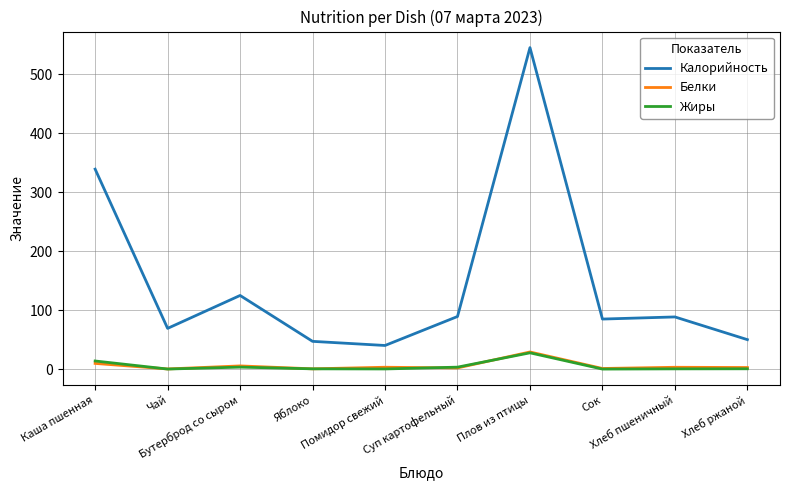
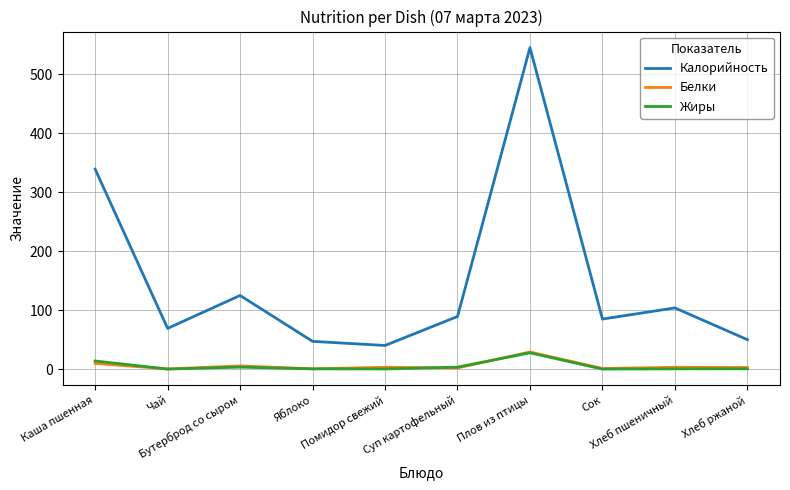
Калорийность, Хлеб пшеничный: 90 -> 100
